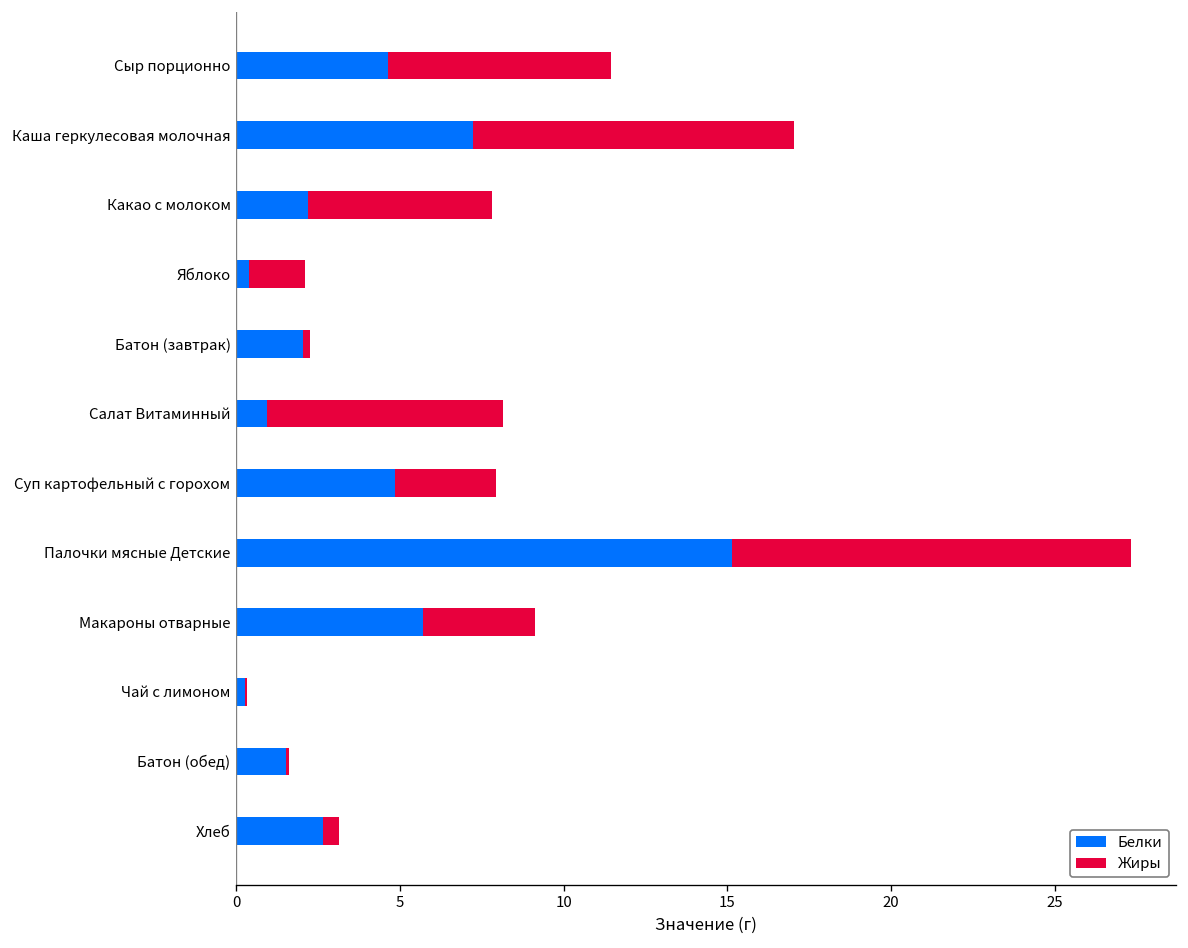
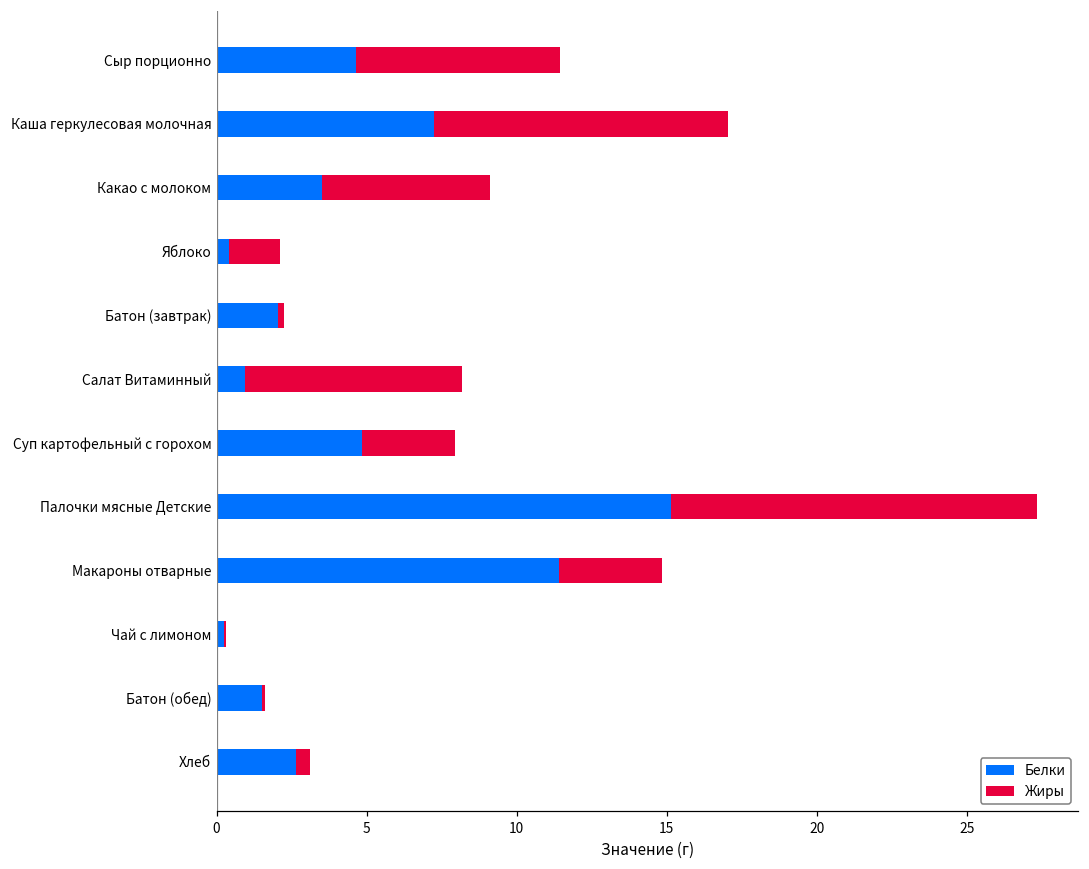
Белки, Какао с молоком: 2.2 -> 3.5
Белки, Макароны отварные: 5.7 -> 11.4
